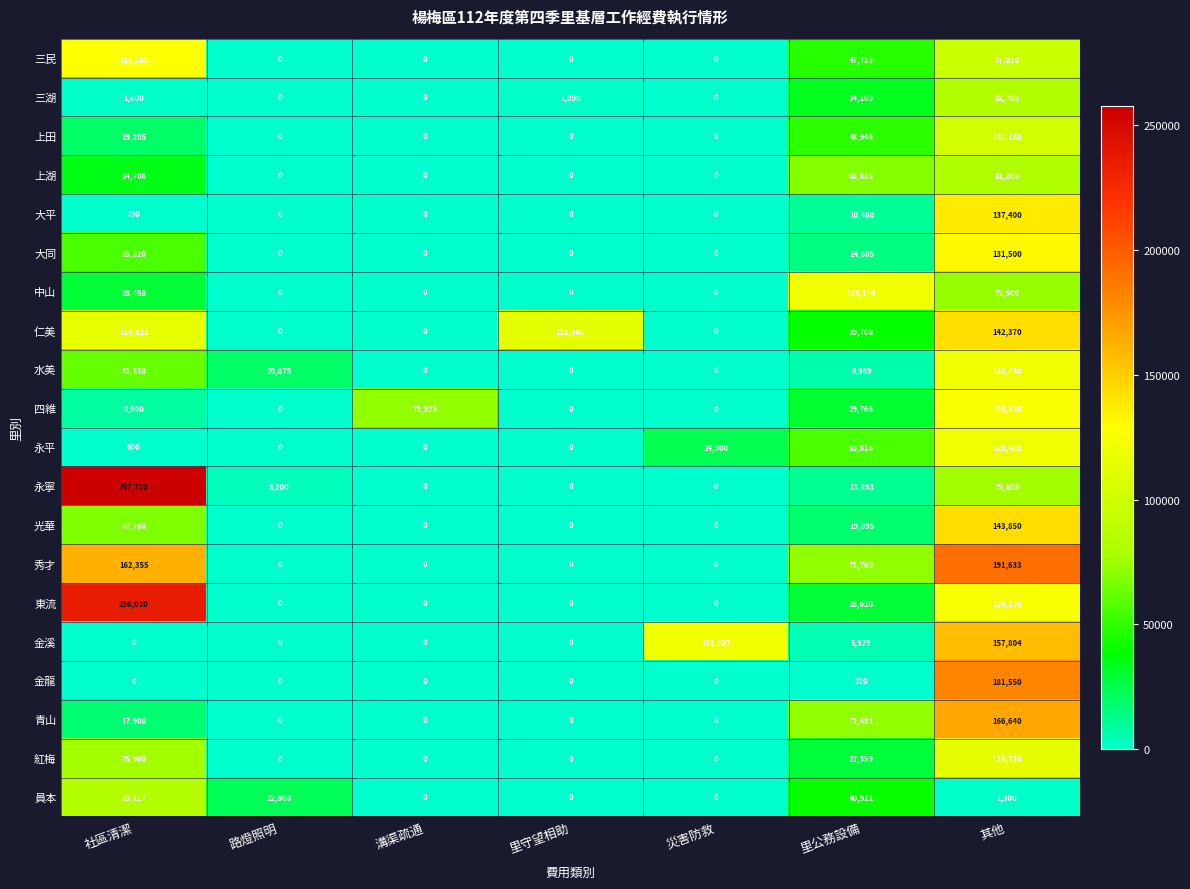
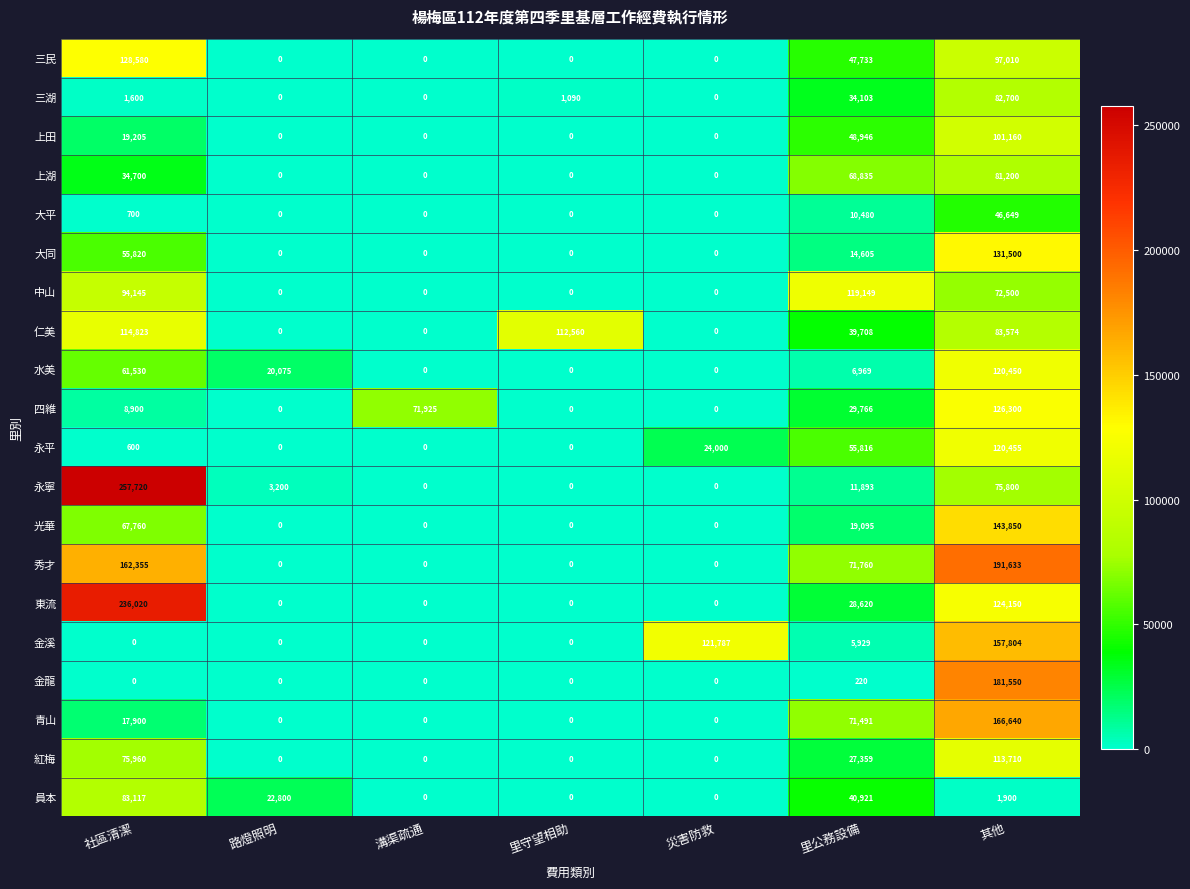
大平, 其他: 137,400 -> 46,649
中山, 社區清潔: 28,458 -> 94,145
仁美, 其他: 142,370 -> 83,574
